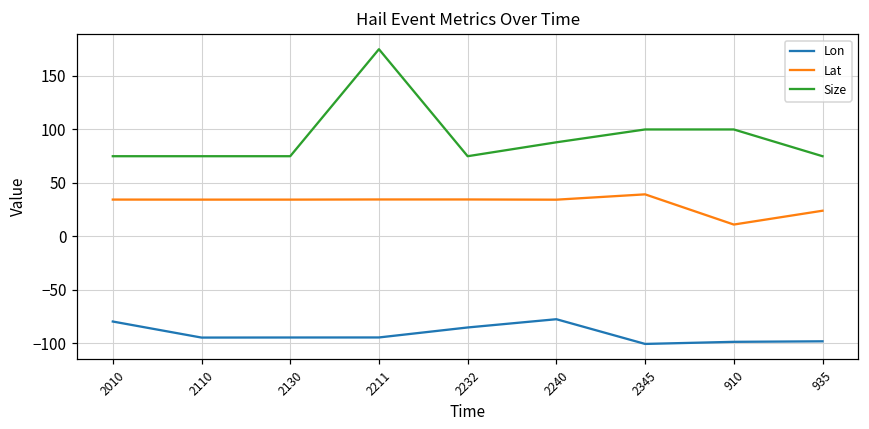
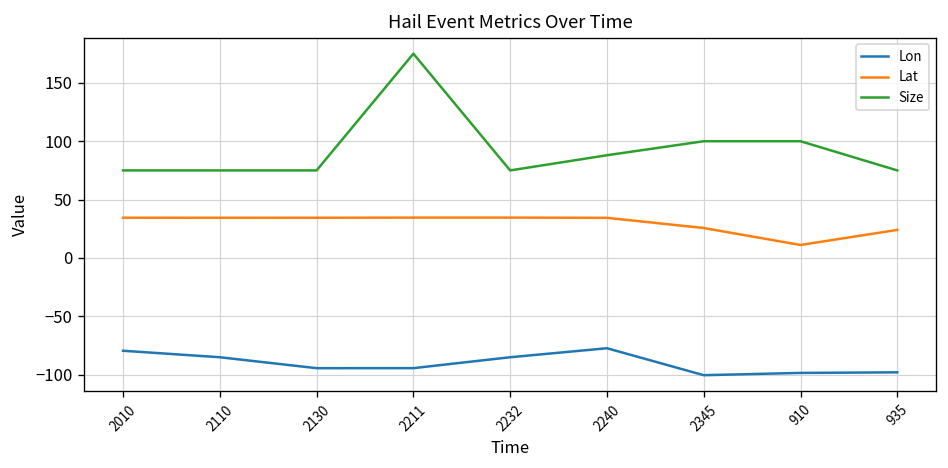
Lon, 2110: -94 -> -85
Lat, 2345: 40 -> 30
